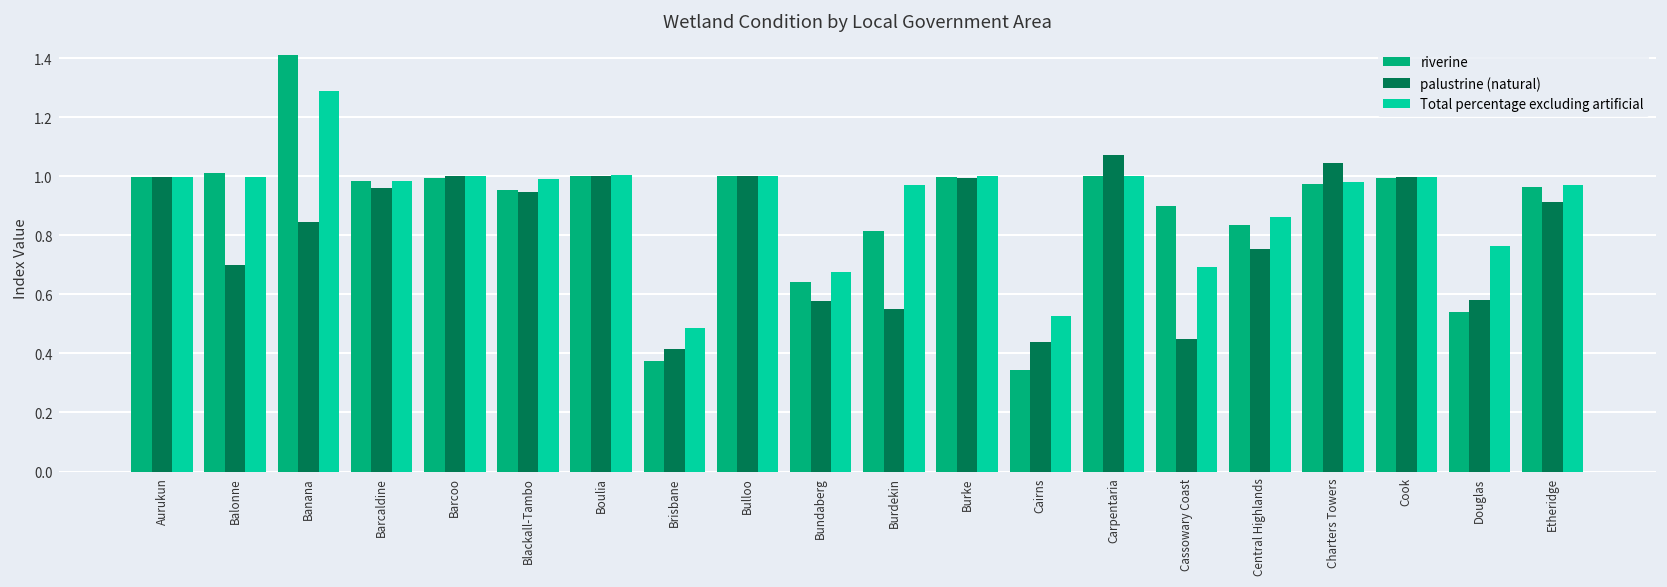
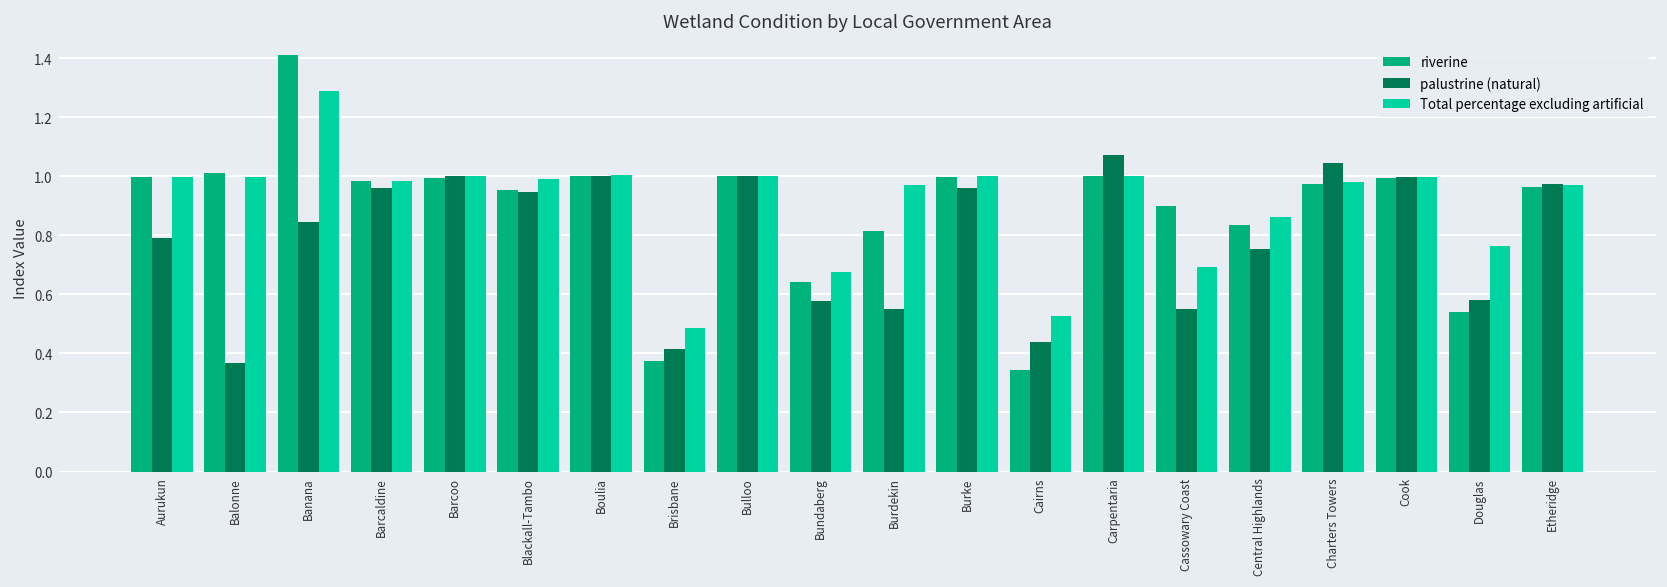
palustrine (natural), Aurukun: 1.00 -> 0.79
palustrine (natural), Balonne: 0.70 -> 0.37
palustrine (natural), Burke: 1.00 -> 0.96
palustrine (natural), Cassowary Coast: 0.45 -> 0.55
palustrine (natural), Etheridge: 0.91 -> 0.97
